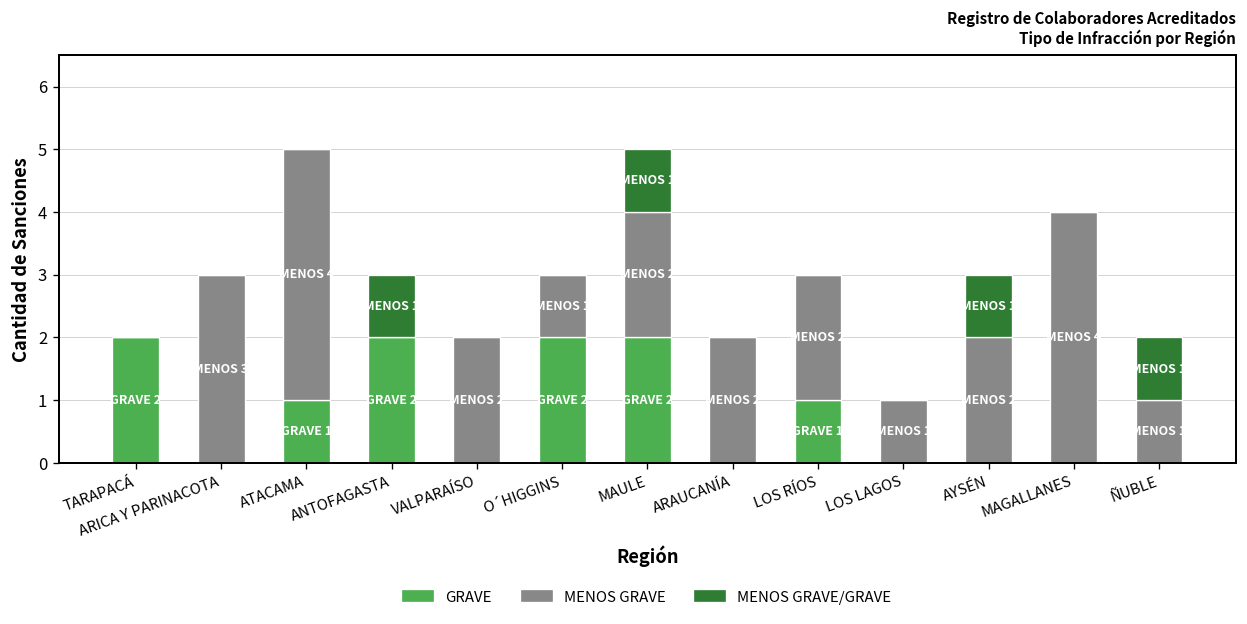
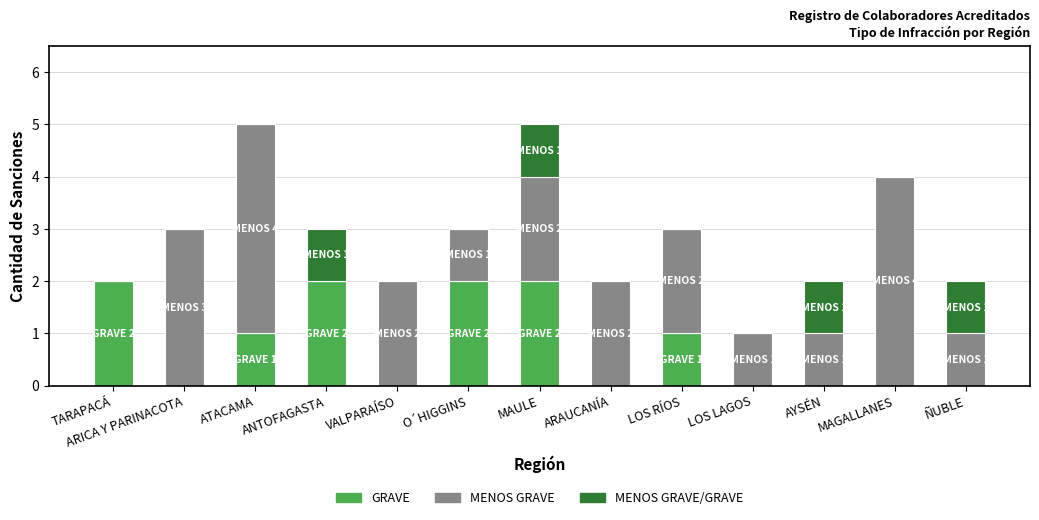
MENOS GRAVE, AYSÉN: 2 -> 1
